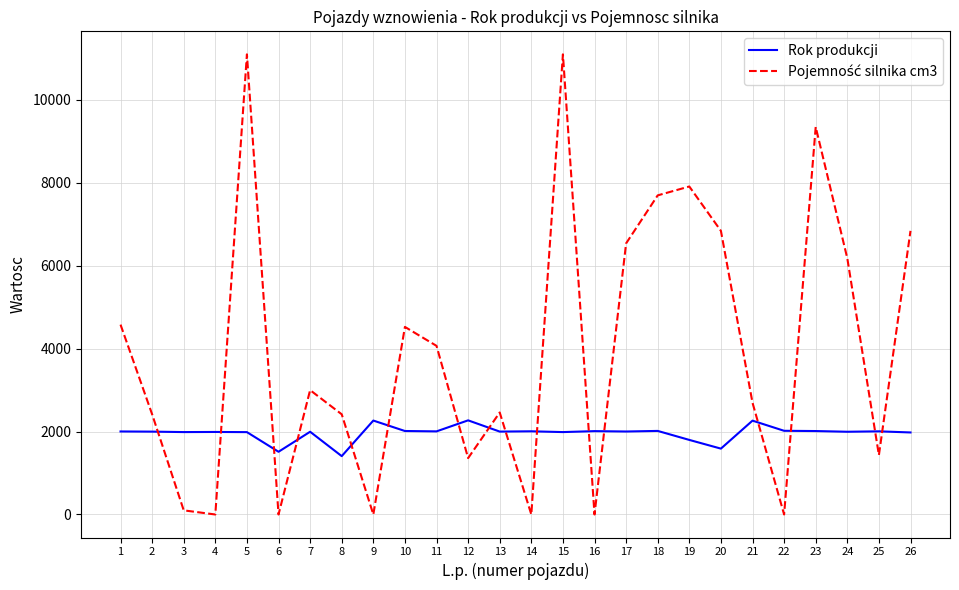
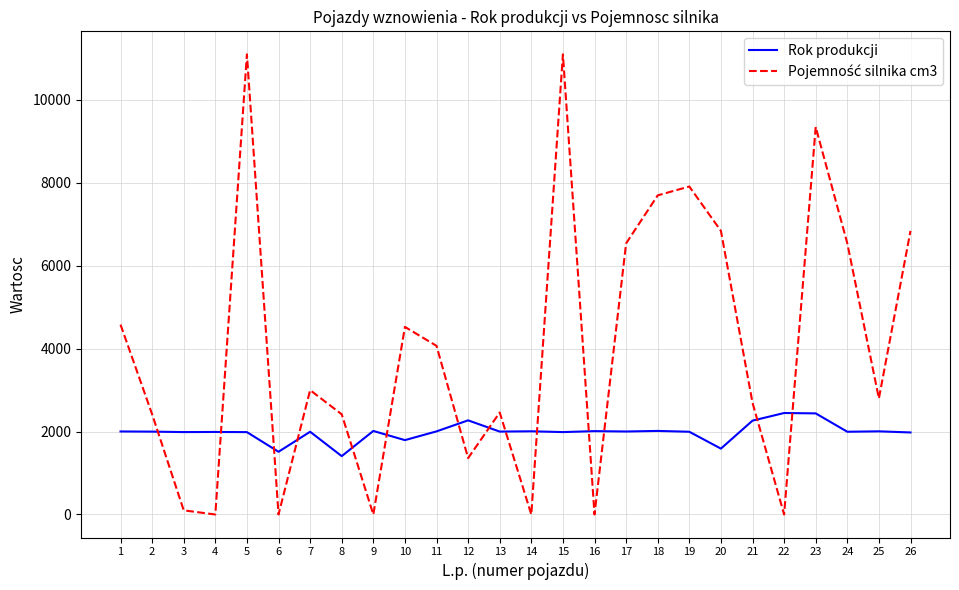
Rok produkcji, 9: 2300 -> 2000
Rok produkcji, 10: 2000 -> 1800
Rok produkcji, 19: 1800 -> 2000
Rok produkcji, 22: 2000 -> 2400
Rok produkcji, 23: 2000 -> 2400
Pojemność silnika cm3, 24: 6200 -> 6500
Pojemność silnika cm3, 25: 1400 -> 2800
